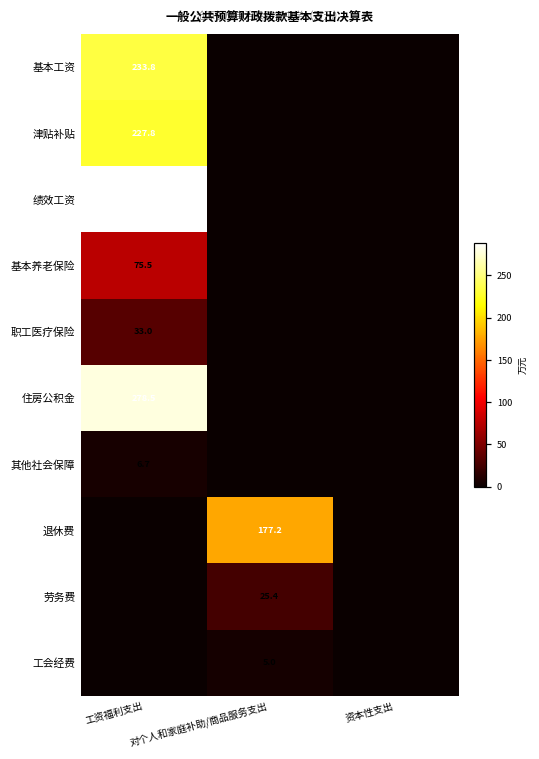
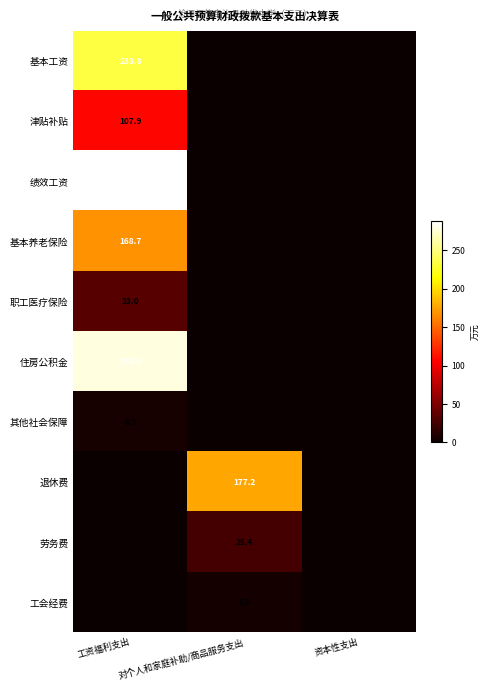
津贴补贴, 工资福利支出: 227.8 -> 107.9
基本养老保险, 工资福利支出: 75.5 -> 168.7
